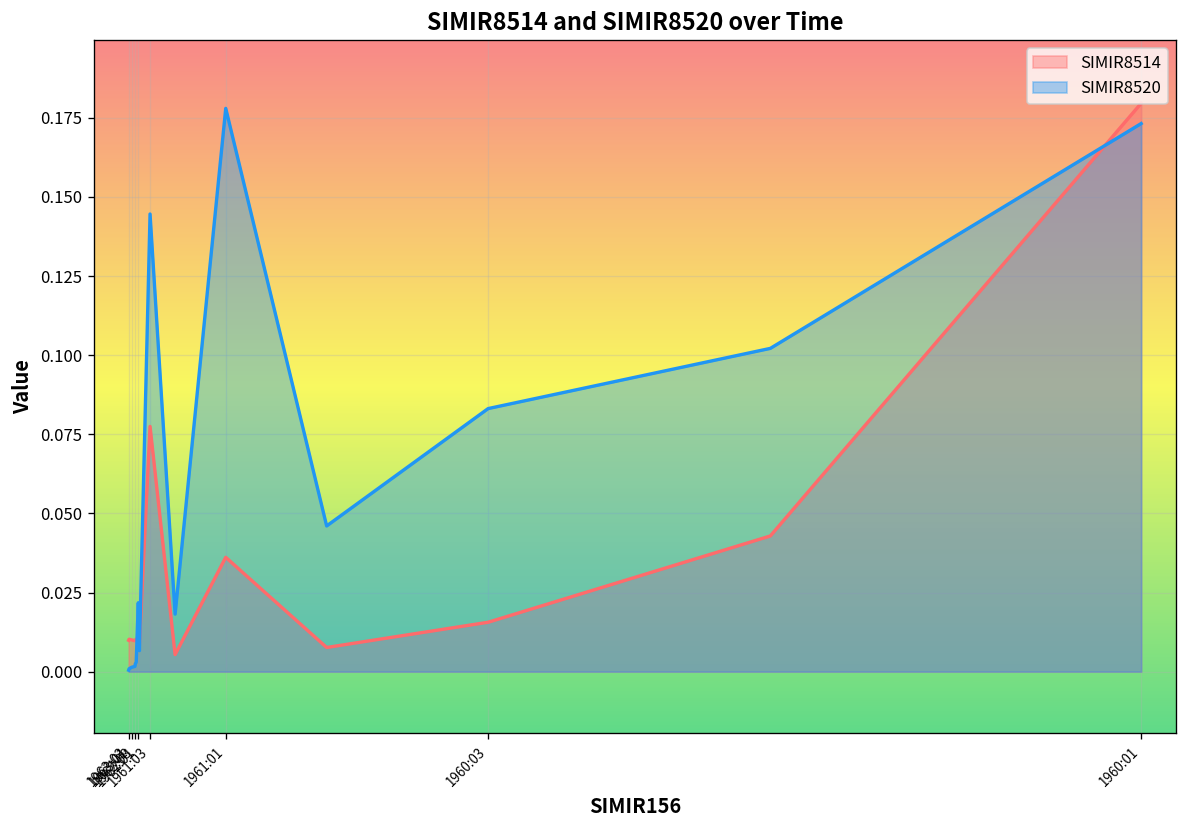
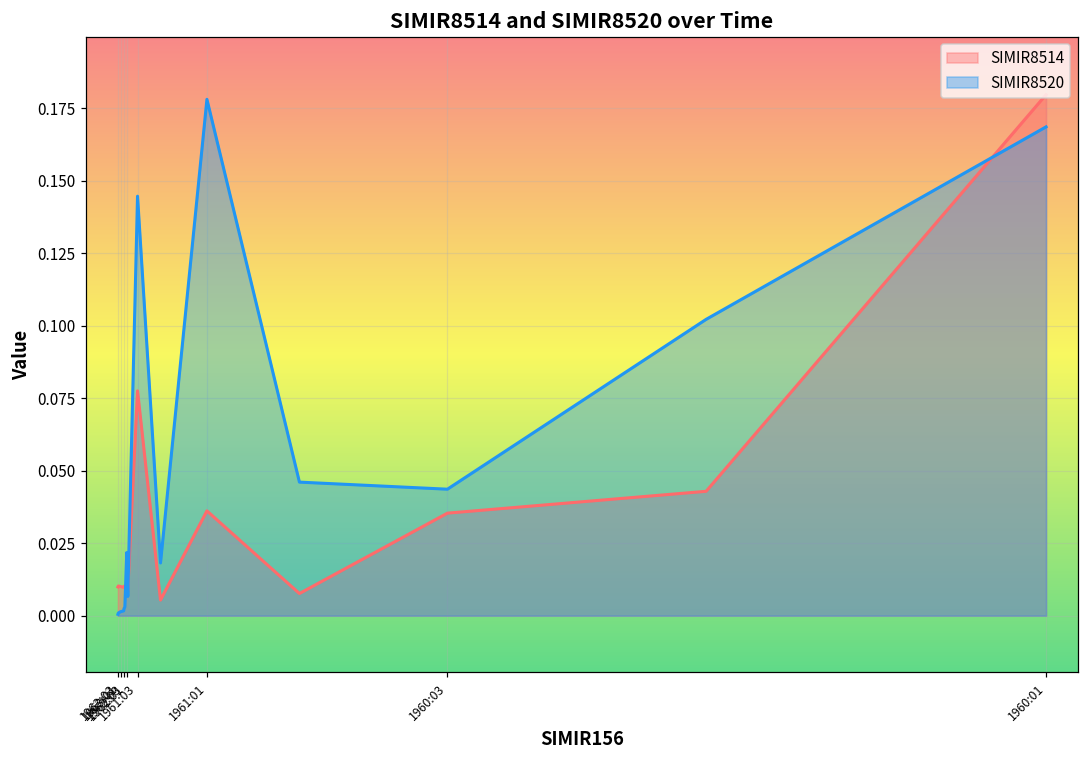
SIMIR8514, 1960:03: 0.016 -> 0.035
SIMIR8520, 1960:03: 0.083 -> 0.044
SIMIR8520, 1960:01: 0.173 -> 0.169
